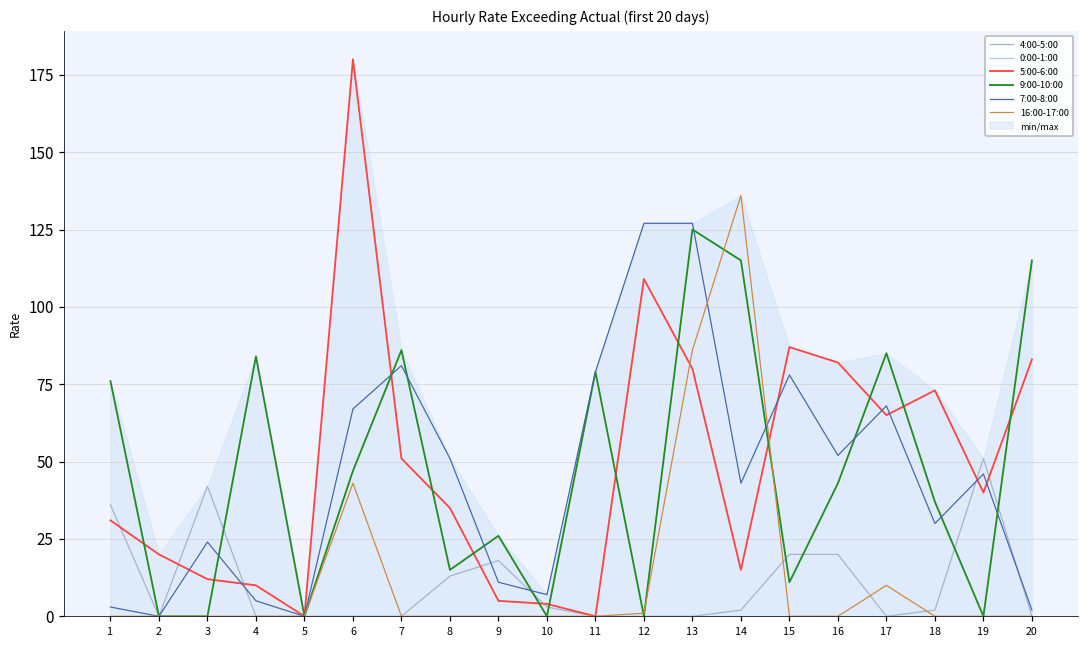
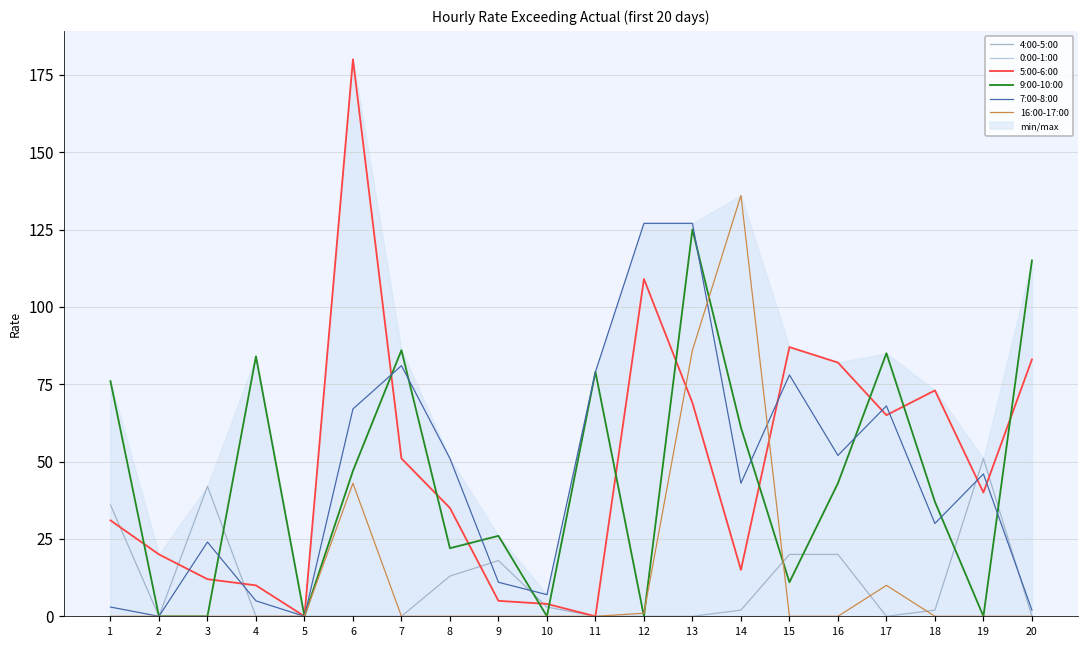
9:00-10:00, 8: 15 -> 22
5:00-6:00, 13: 80 -> 69
9:00-10:00, 14: 115 -> 61
